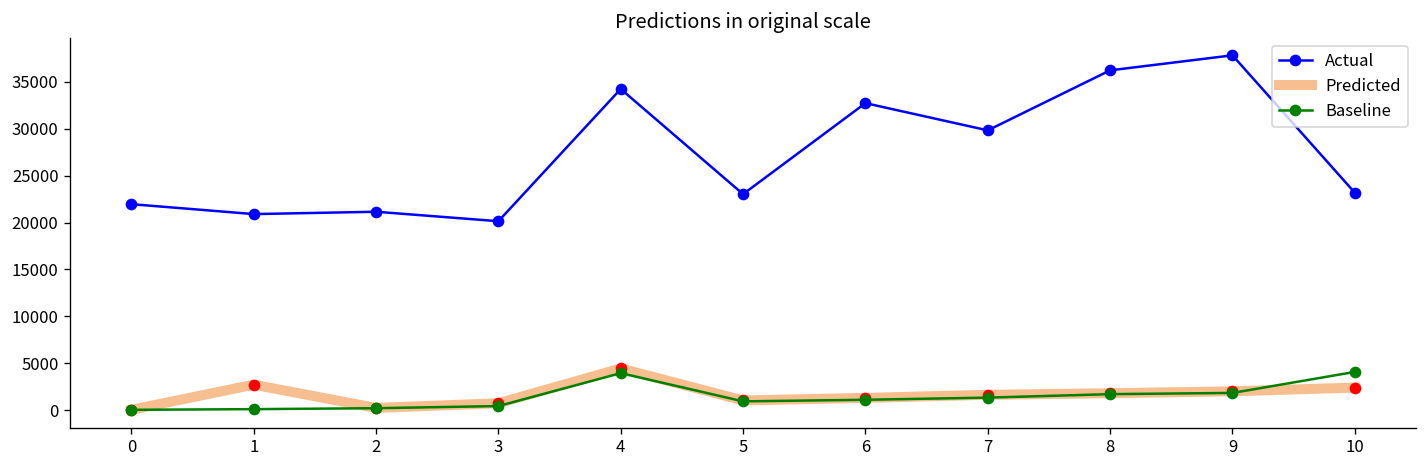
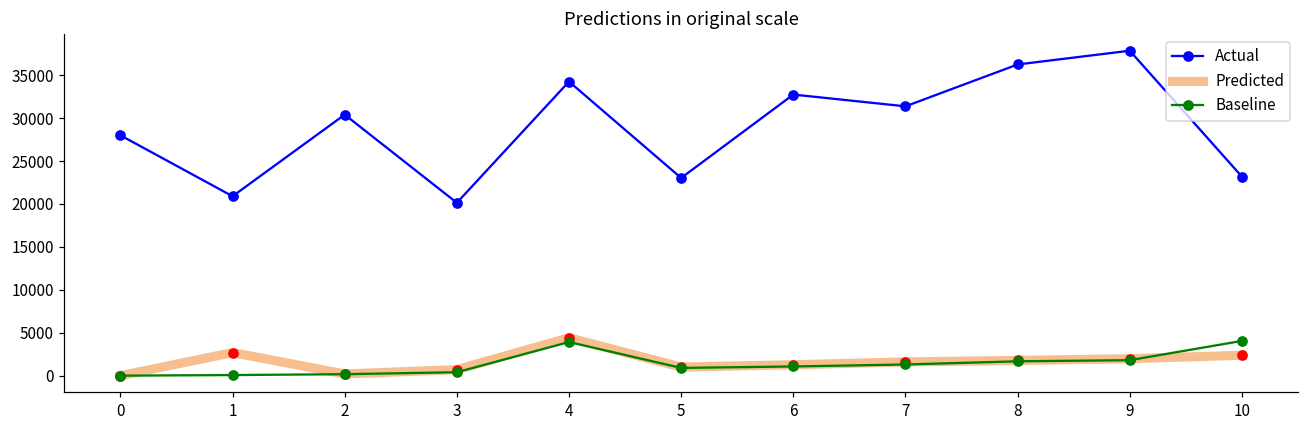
Actual, 0: 22000 -> 28000
Actual, 2: 21000 -> 30000
Actual, 7: 30000 -> 31000
